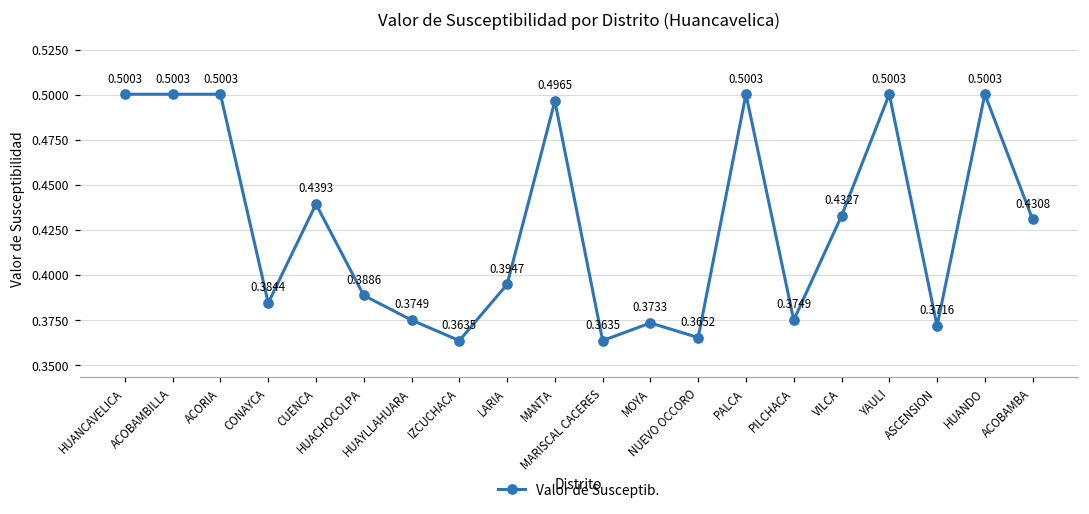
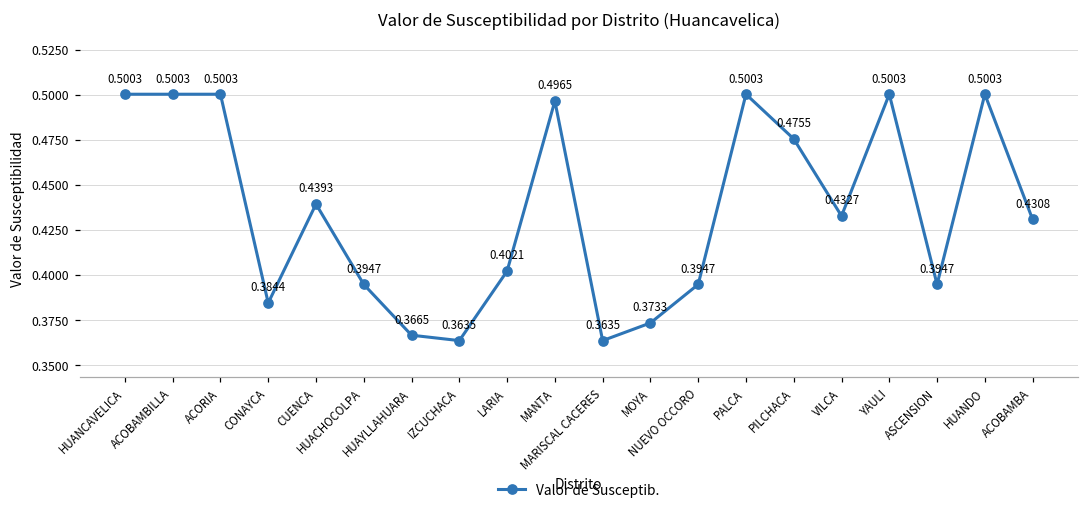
HUACHOCOLPA: 0.3886 -> 0.3947
HUAYLLAHUARA: 0.3749 -> 0.3665
LARIA: 0.3947 -> 0.4021
NUEVO OCCORO: 0.3652 -> 0.3947
PILCHACA: 0.3749 -> 0.4755
ASCENSION: 0.3716 -> 0.3947
